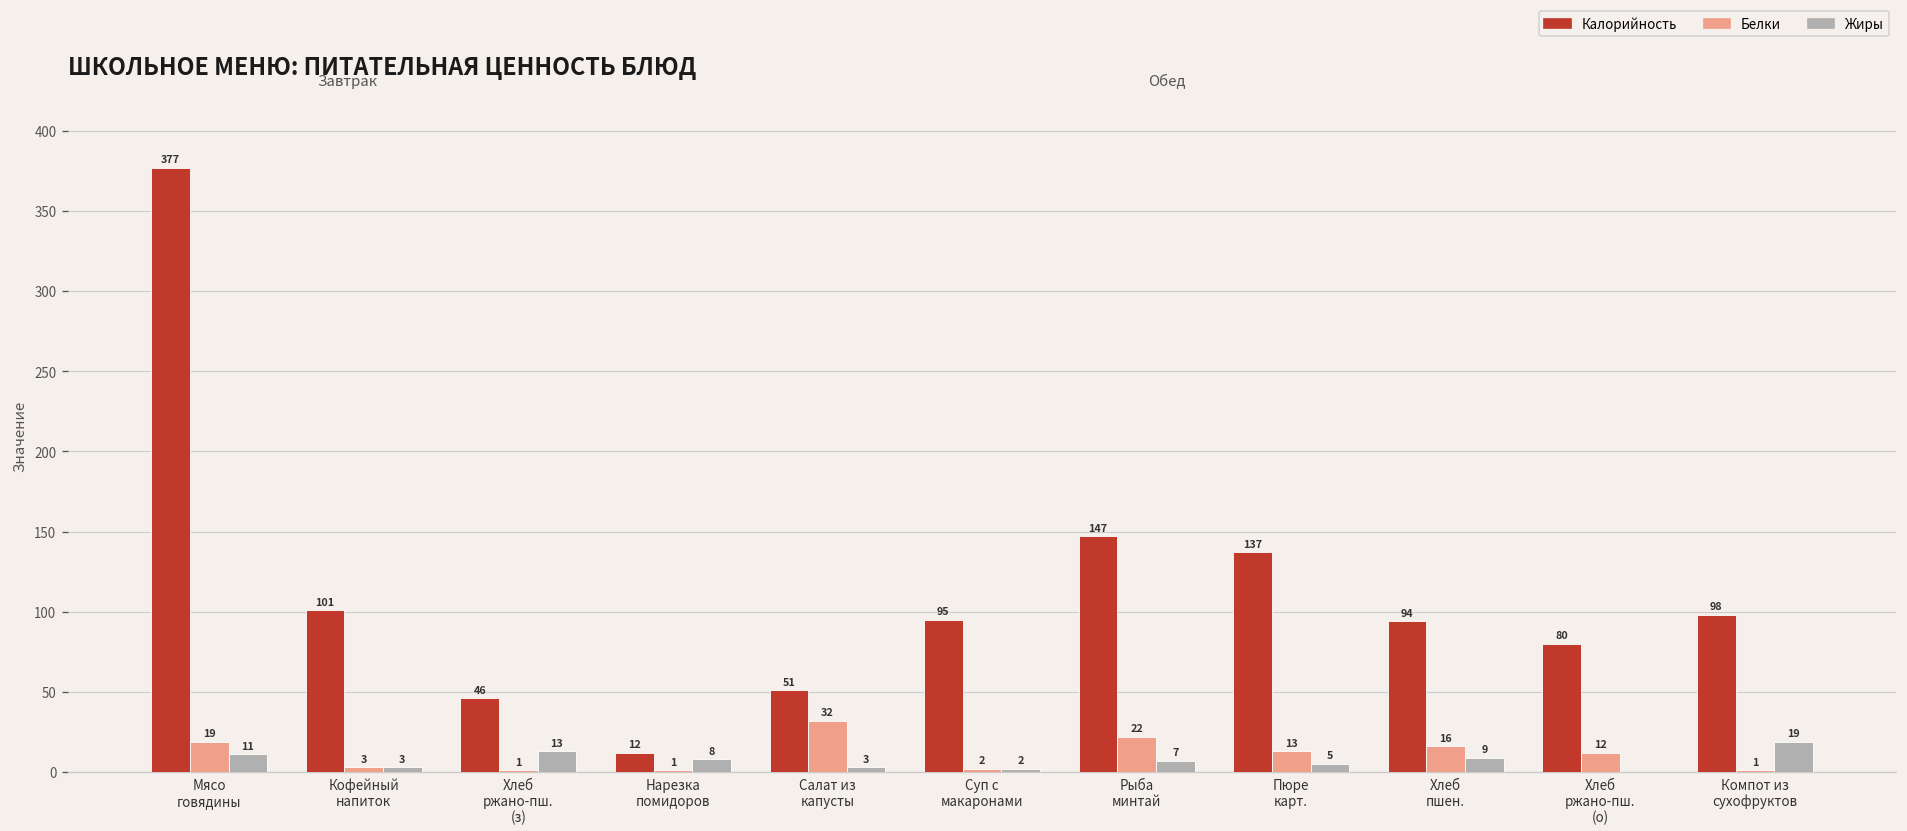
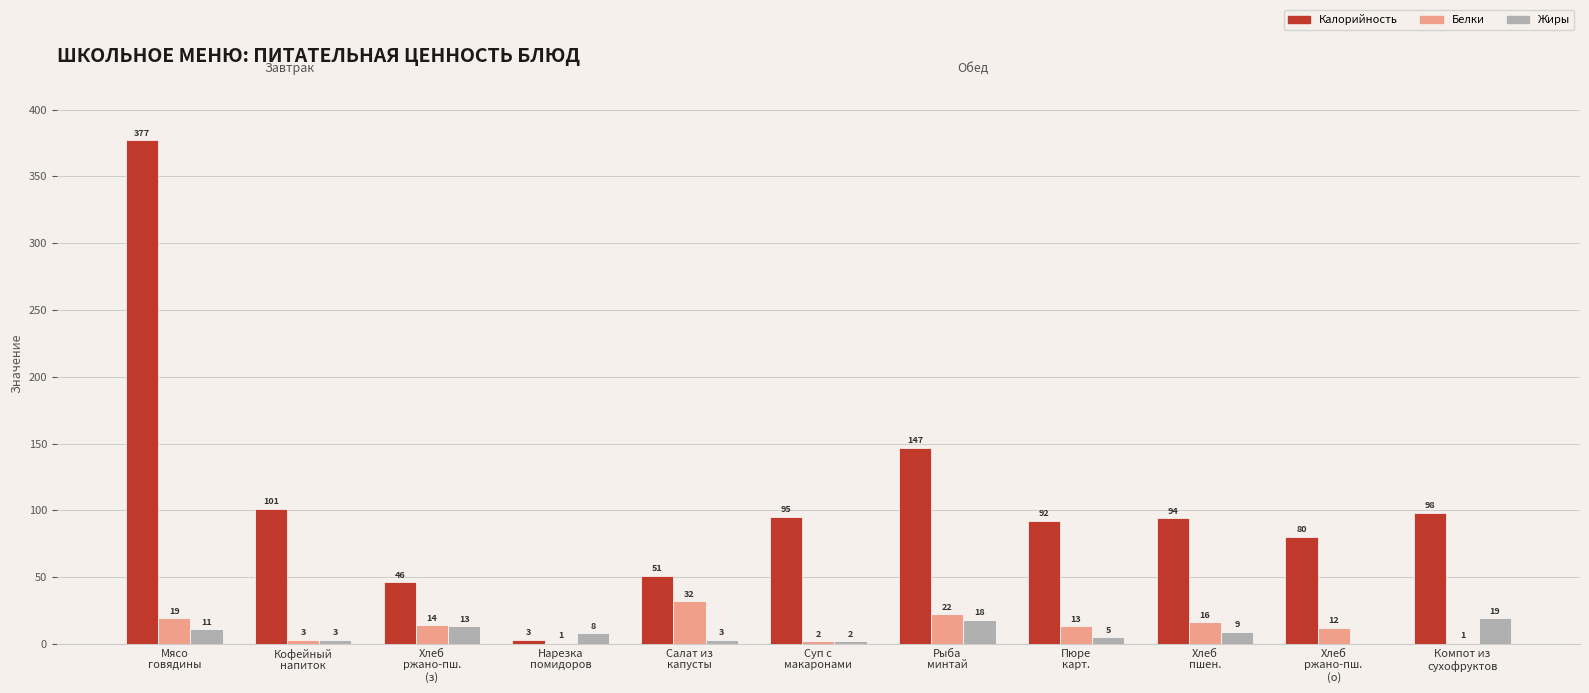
Белки, Хлеб ржано-пш. (з): 1 -> 14
Калорийность, Нарезка помидоров: 12 -> 3
Жиры, Рыба минтай: 7 -> 18
Калорийность, Пюре карт.: 137 -> 92
